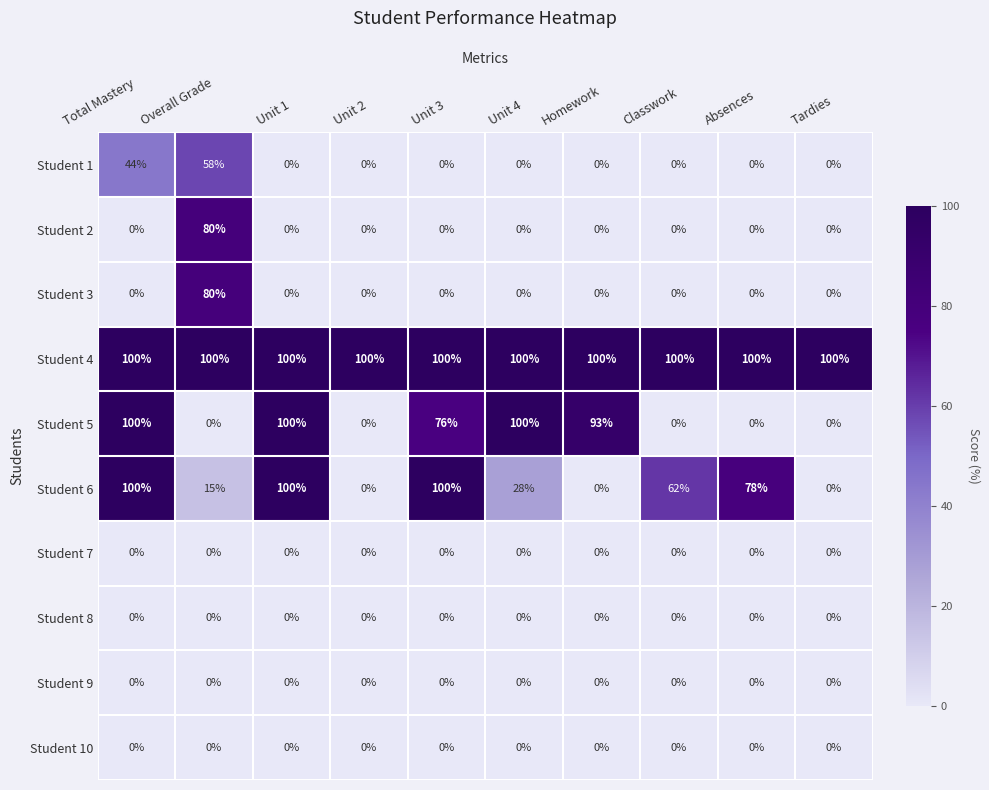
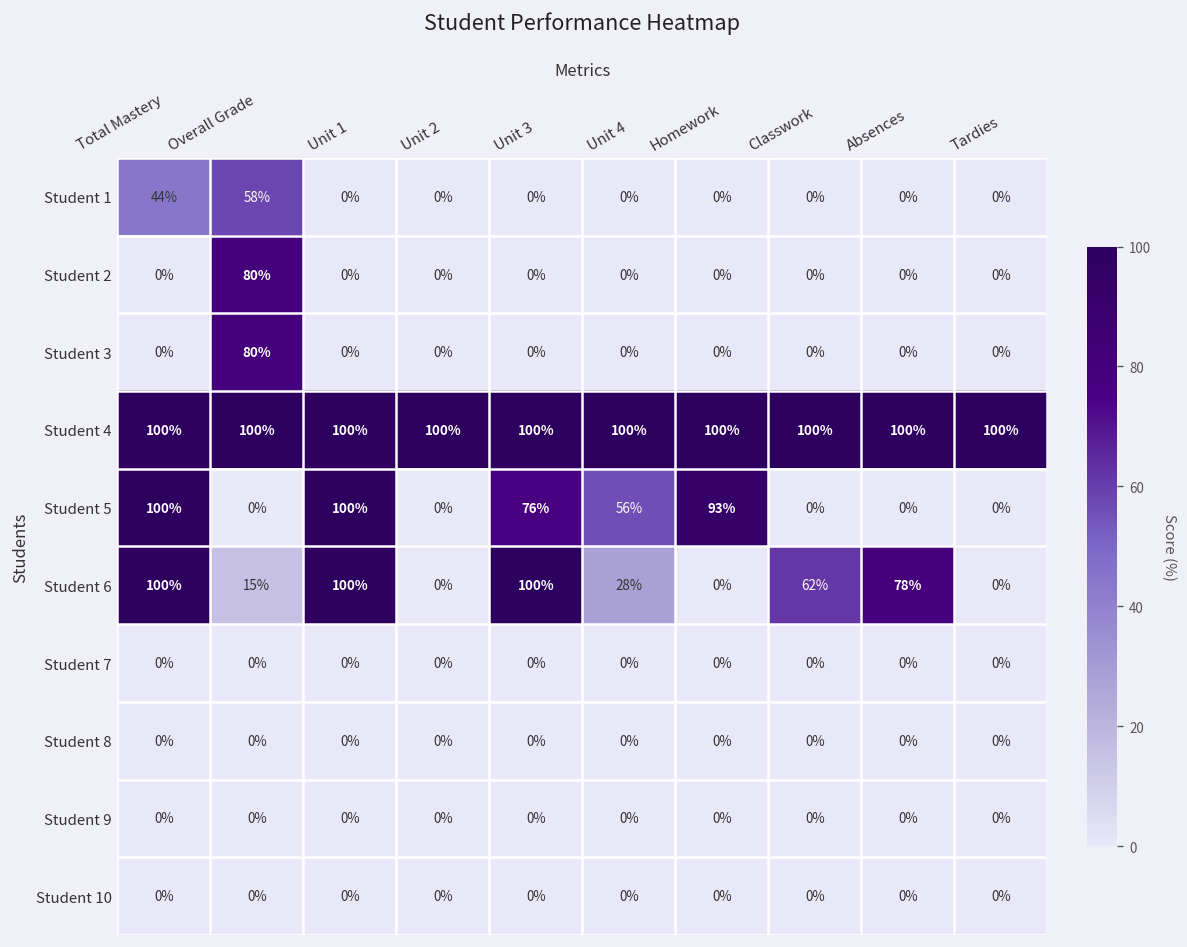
Student 5, Unit 4: 100% -> 56%
